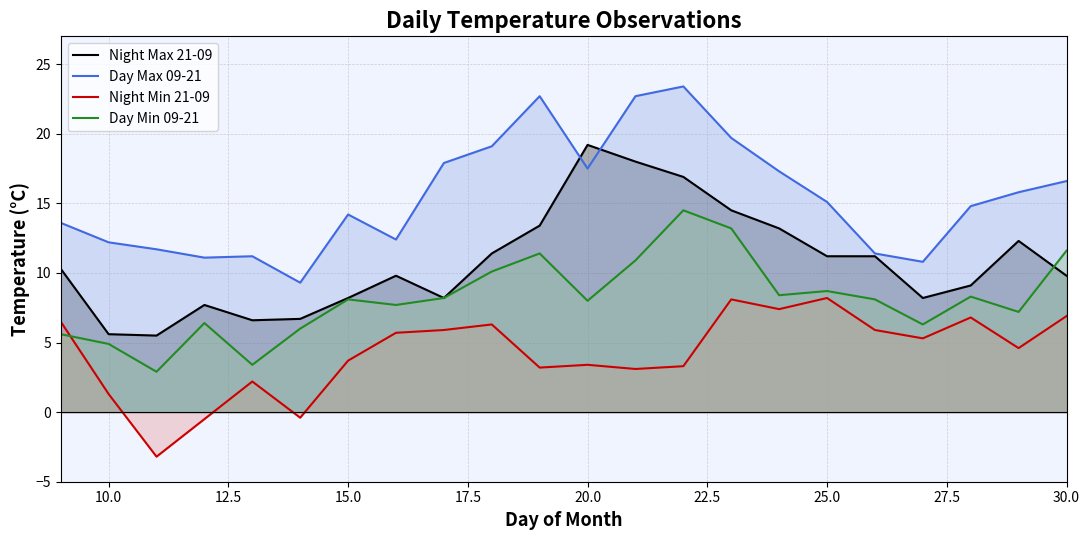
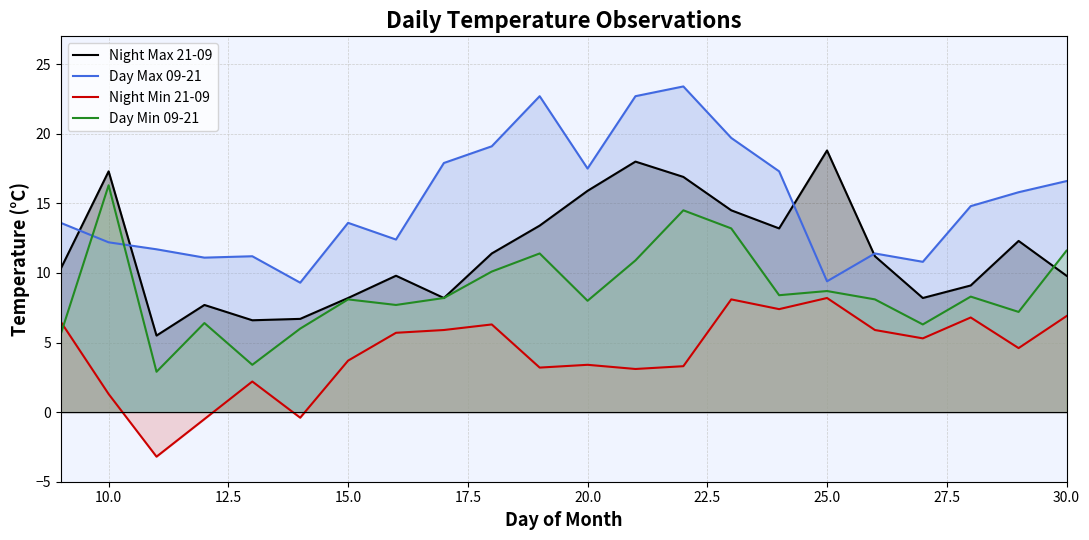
Night Max 21-09, 10.0: 5.6 -> 17.3
Day Min 09-21, 10.0: 4.9 -> 16.3
Day Max 09-21, 15.0: 14.2 -> 13.6
Night Max 21-09, 20.0: 19.2 -> 15.9
Night Max 21-09, 25.0: 11.2 -> 18.8
Day Max 09-21, 25.0: 15.1 -> 9.4
